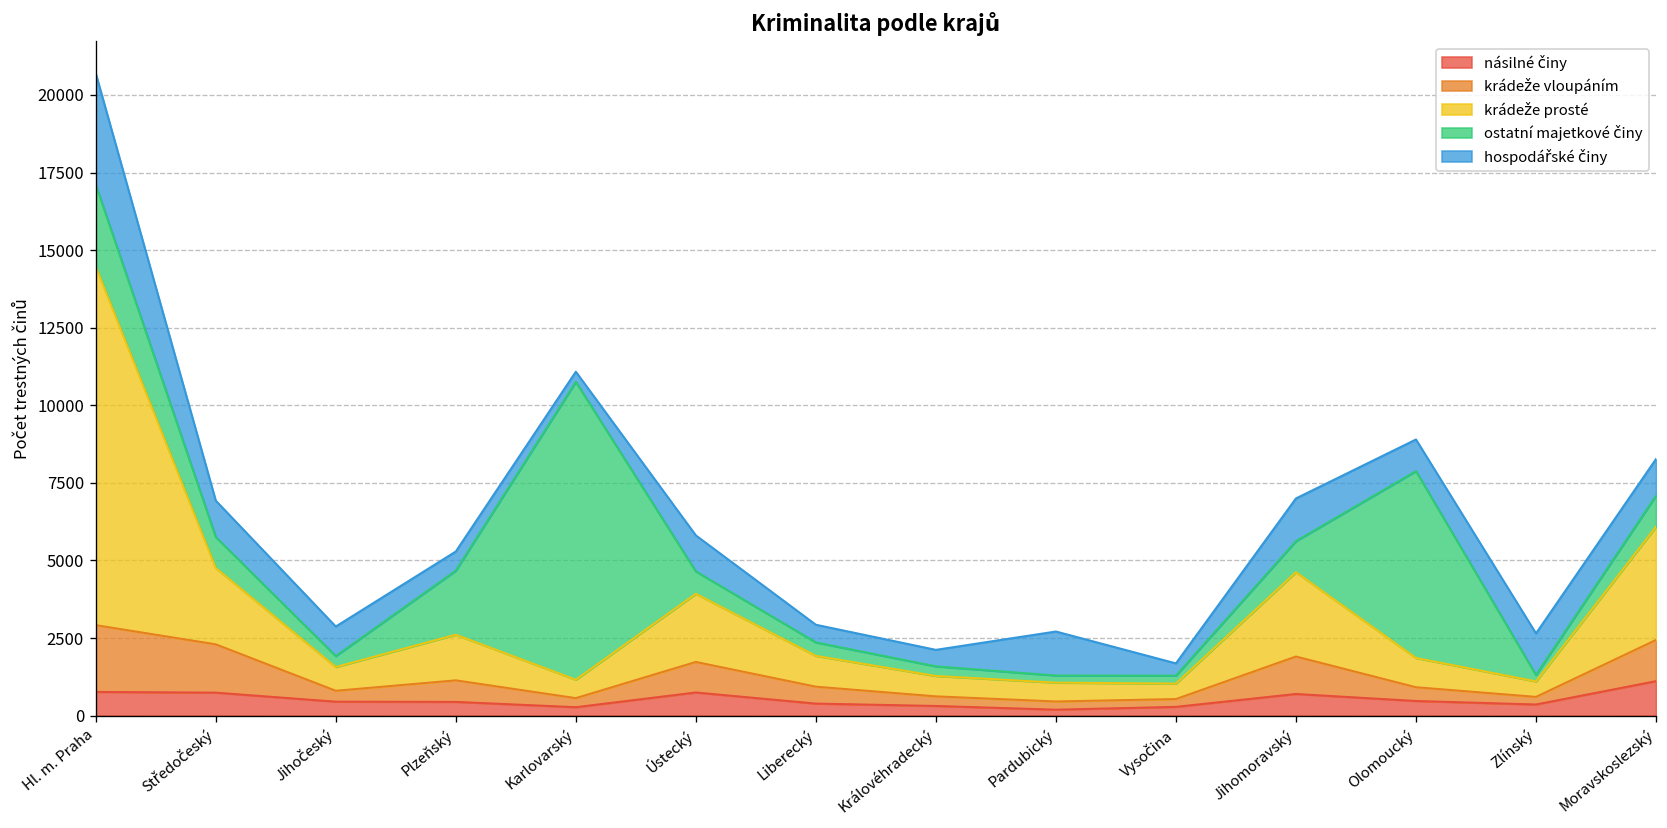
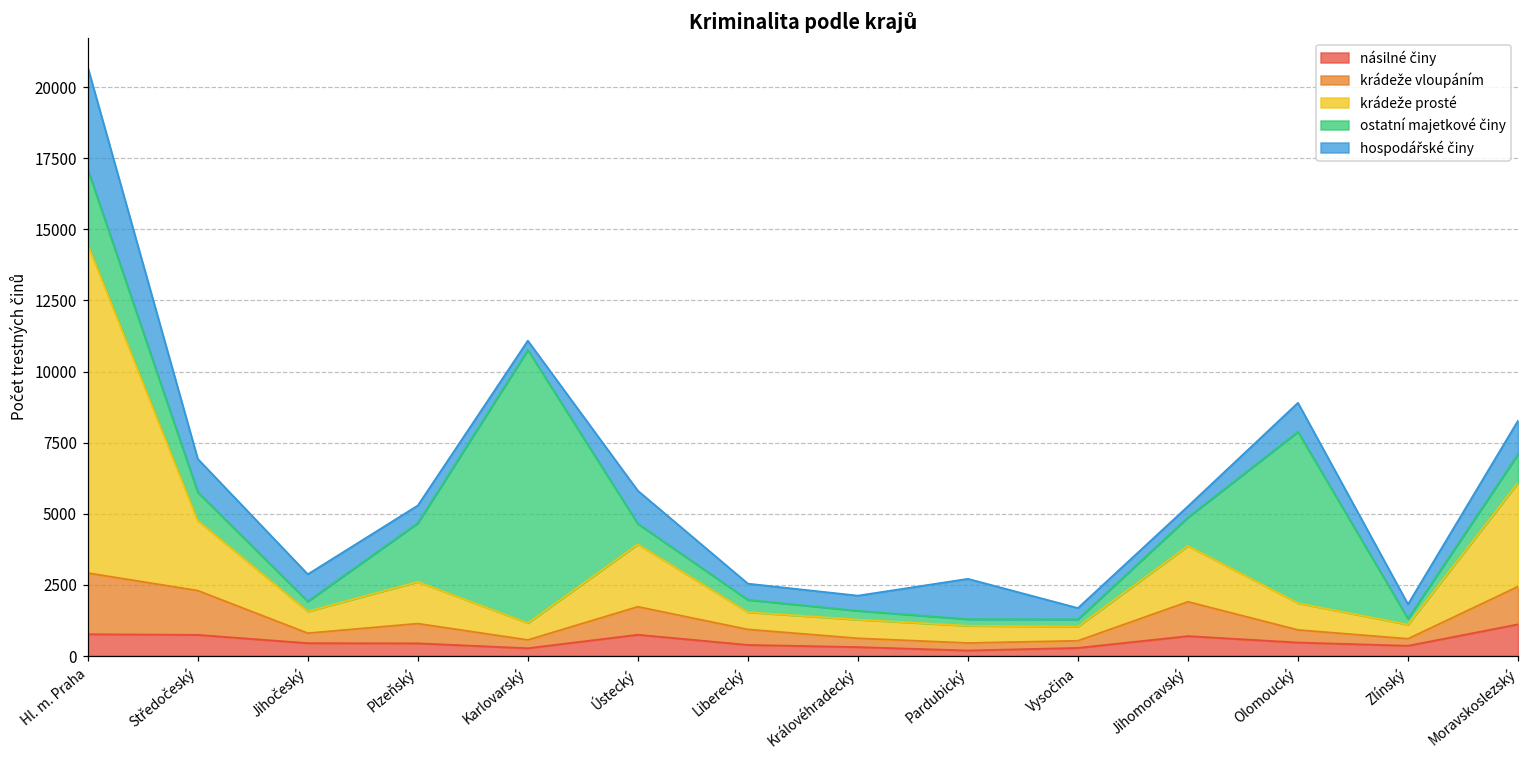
krádeže prosté, Liberecký: 1000 -> 600
krádeže prosté, Jihomoravský: 2700 -> 2000
hospodářské činy, Jihomoravský: 1400 -> 400
hospodářské činy, Zlínský: 1300 -> 500
